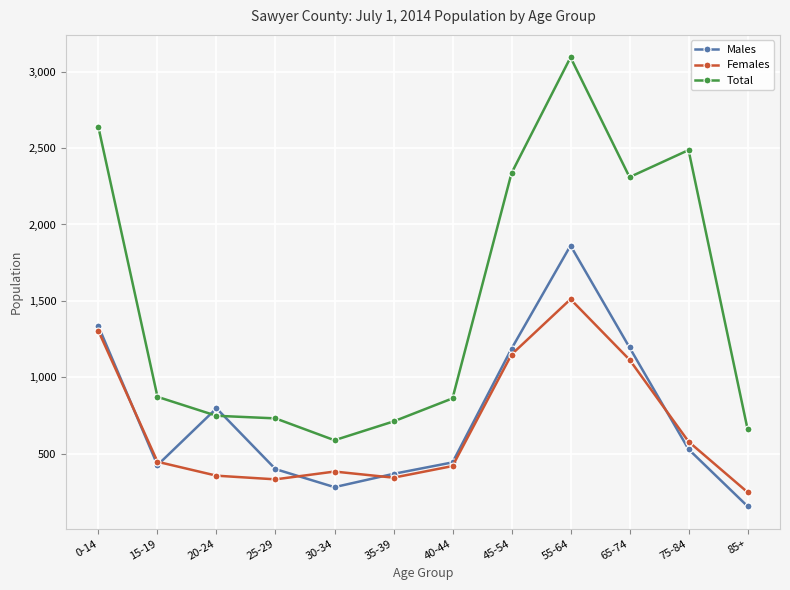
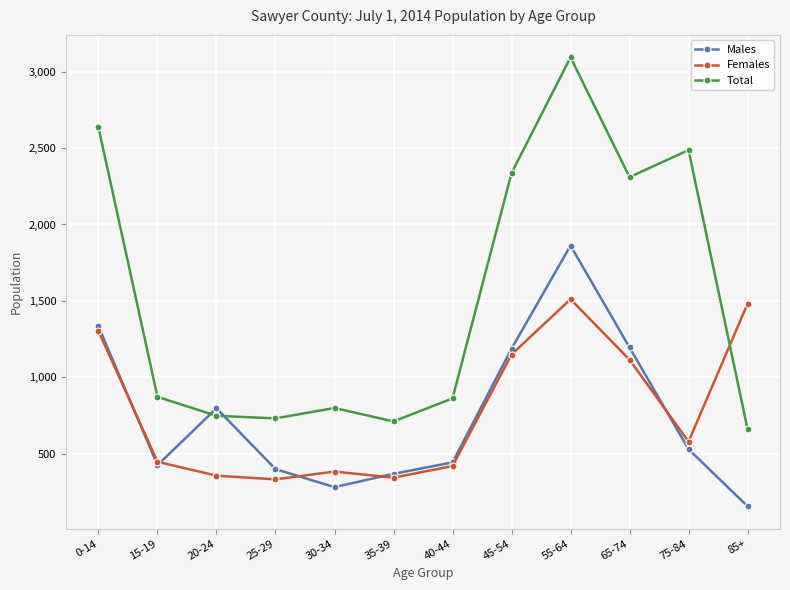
Total, 30-34: 590 -> 800
Females, 85+: 250 -> 1,480
